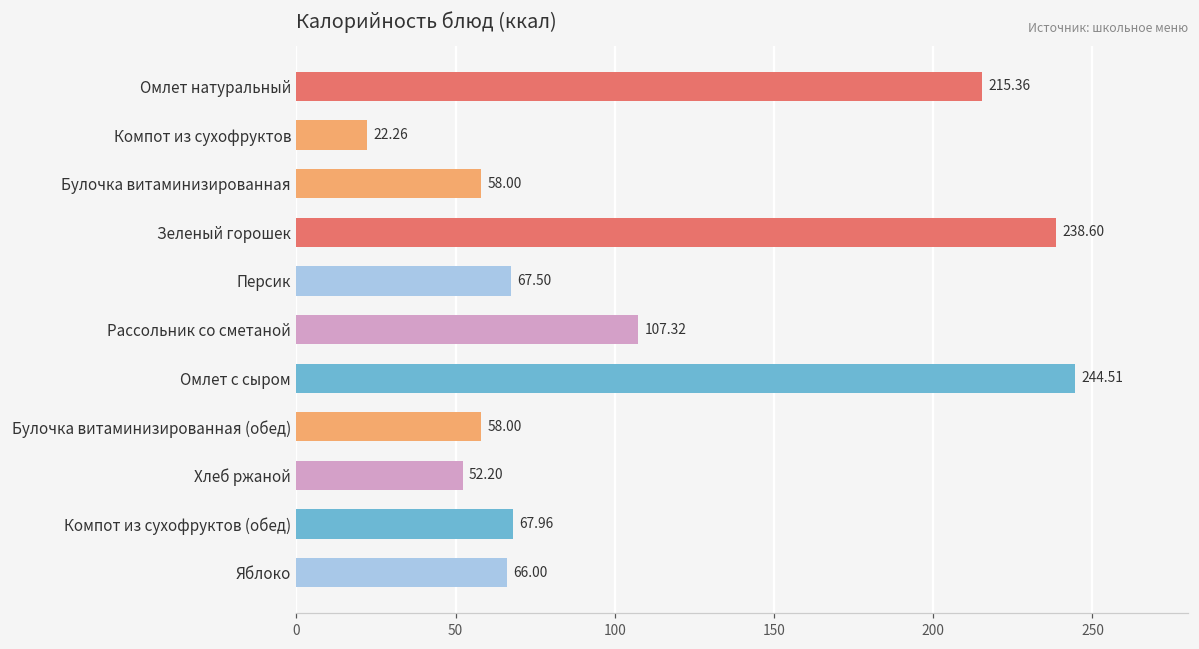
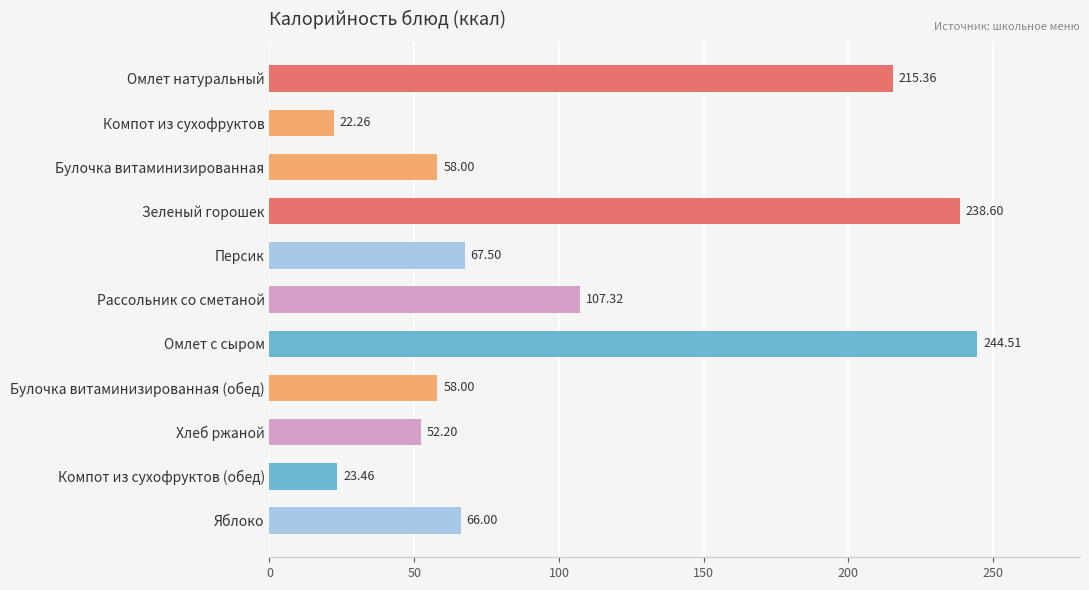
Компот из сухофруктов (обед): 67.96 -> 23.46
